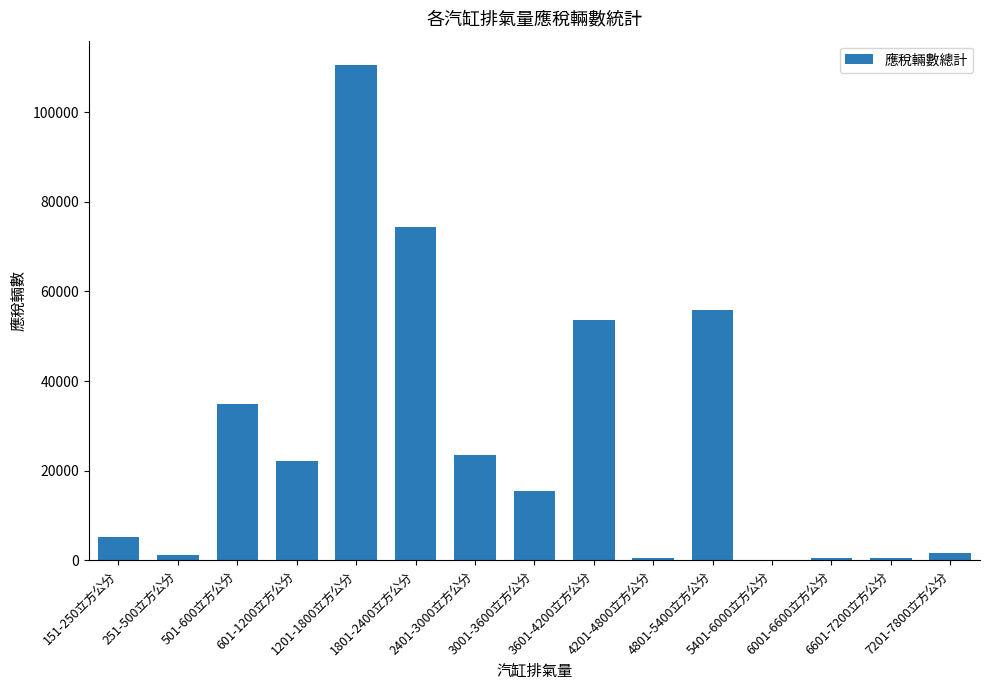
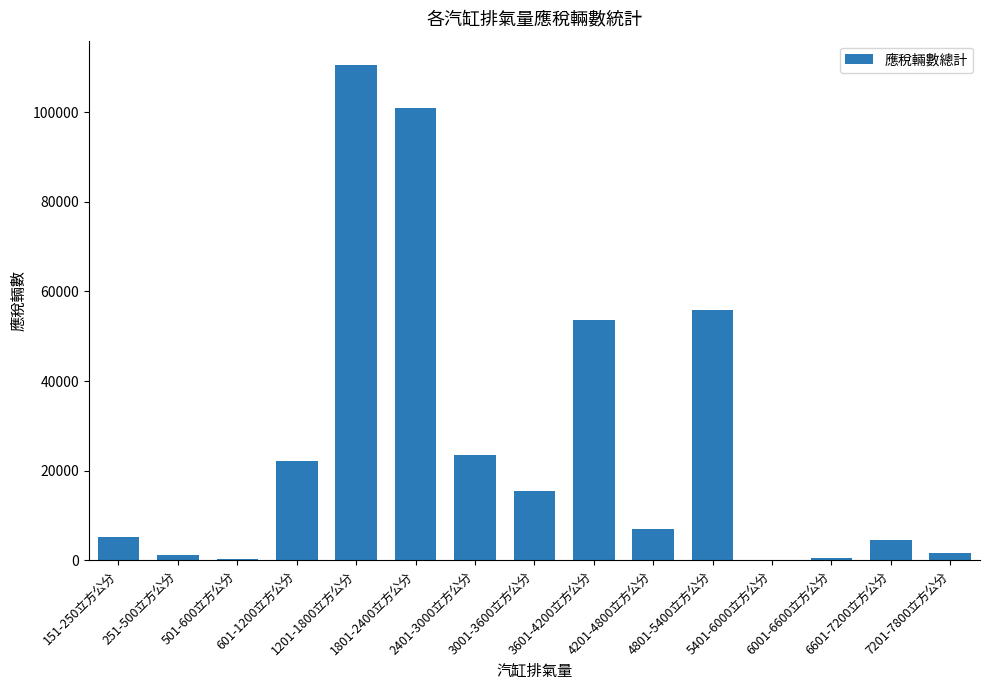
501-600立方公分: 35000 -> 0
1801-2400立方公分: 74000 -> 101000
4201-4800立方公分: 0 -> 7000
6601-7200立方公分: 1000 -> 5000
